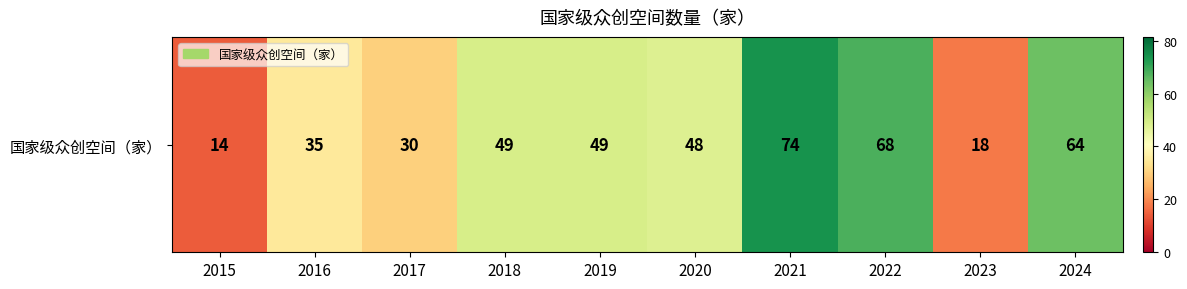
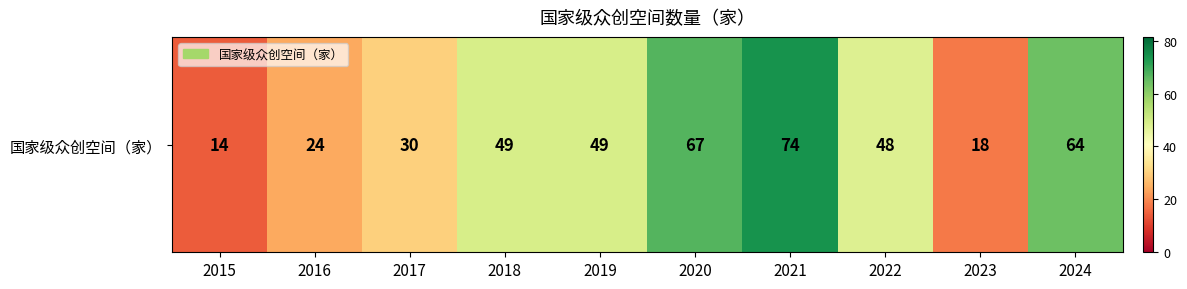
国家级众创空间（家）, 2016: 35 -> 24
国家级众创空间（家）, 2020: 48 -> 67
国家级众创空间（家）, 2022: 68 -> 48
